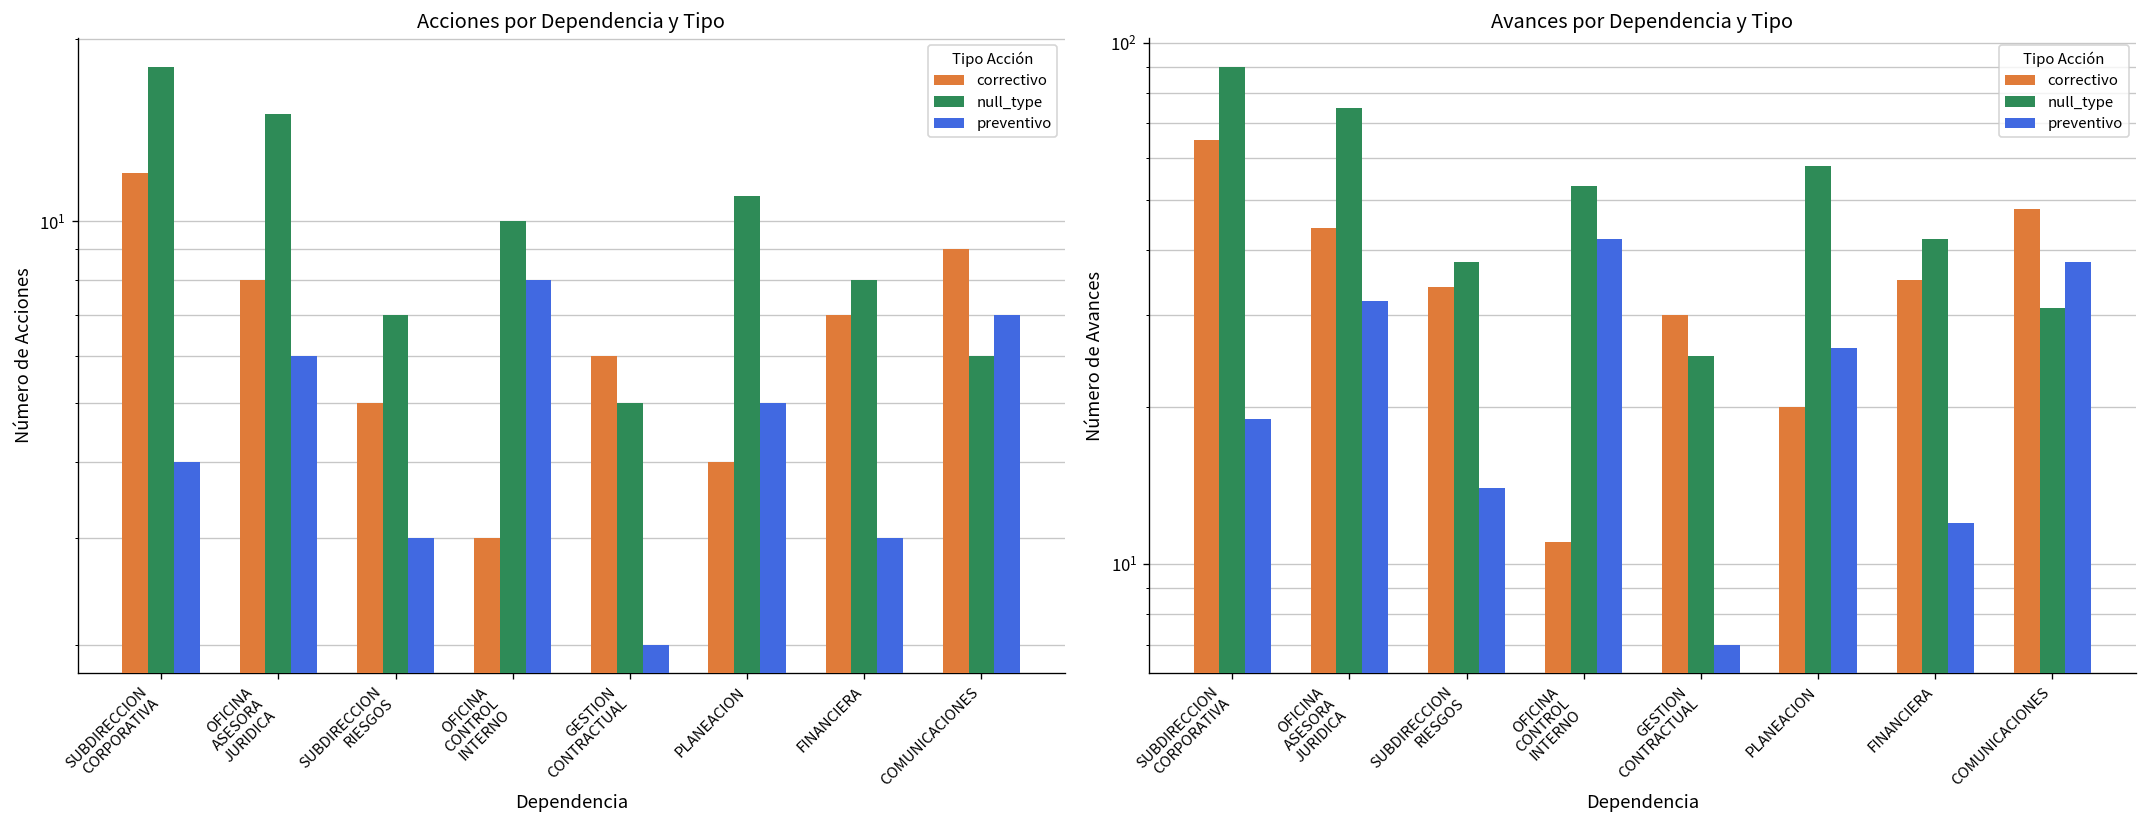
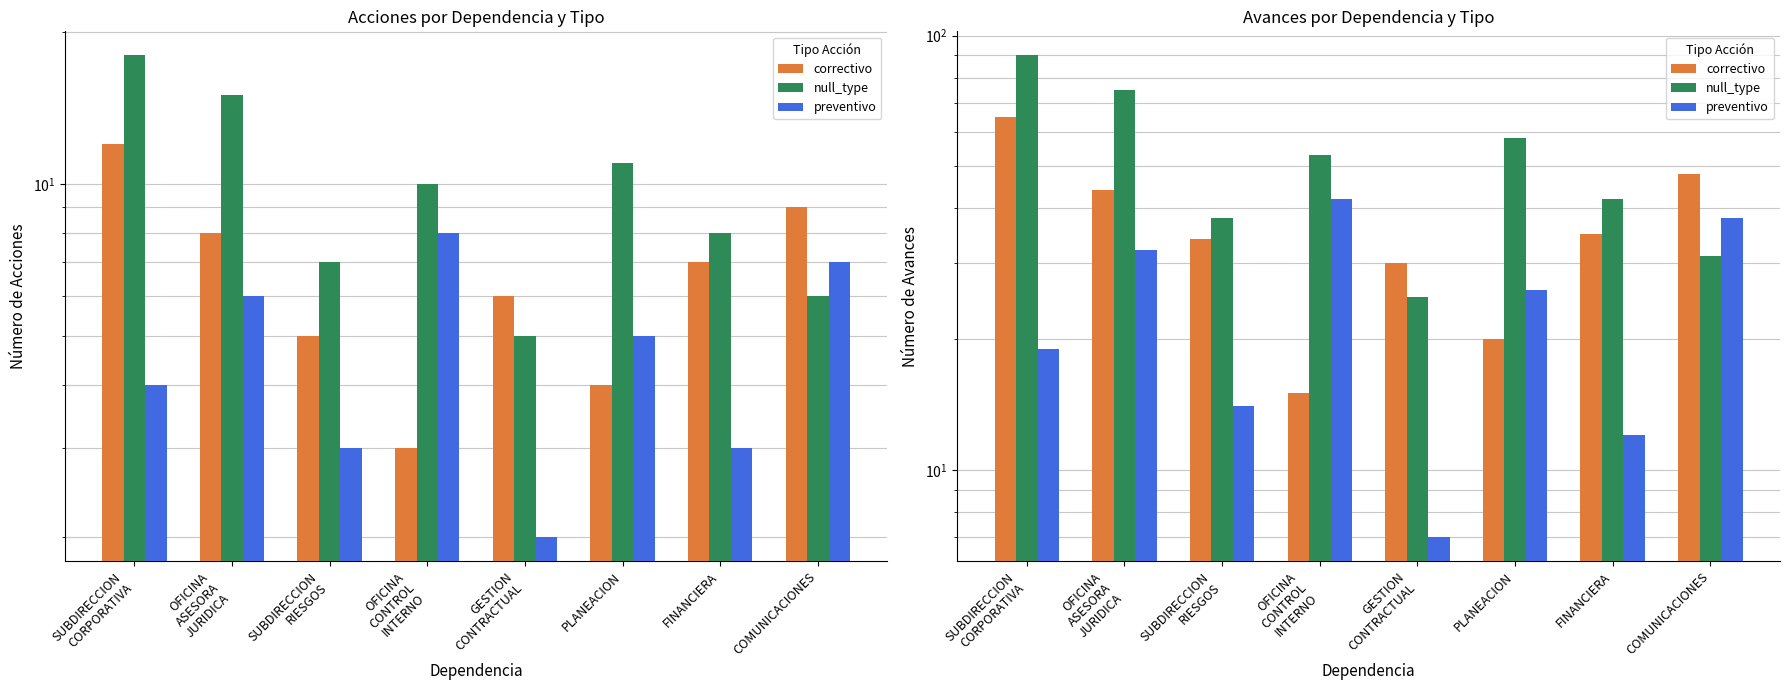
Avances por Dependencia y Tipo, correctivo, OFICINA CONTROL INTERNO: 11 -> 15
